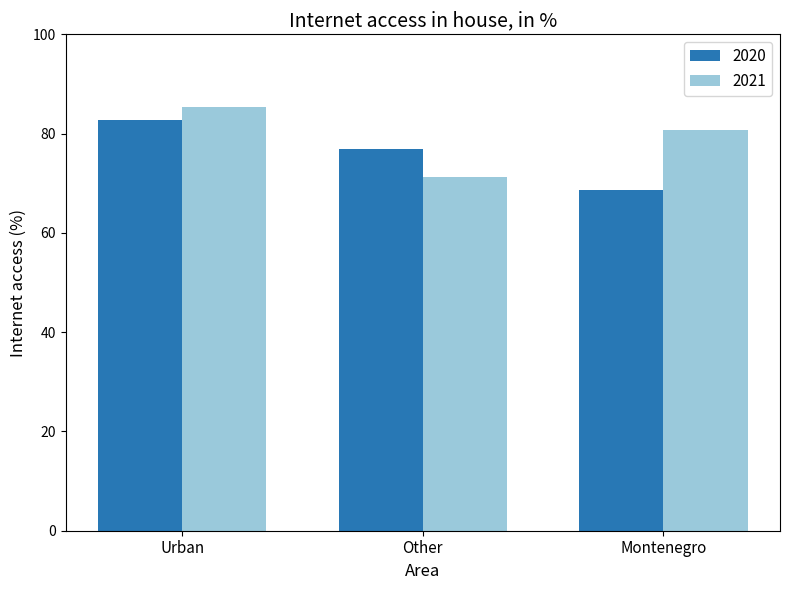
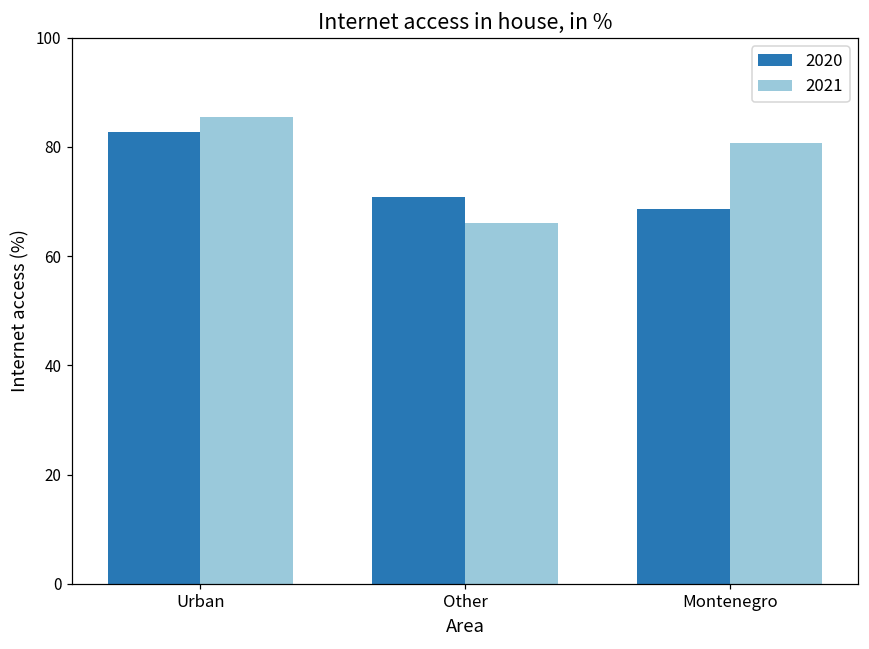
2020, Other: 77 -> 71
2021, Other: 71 -> 66
